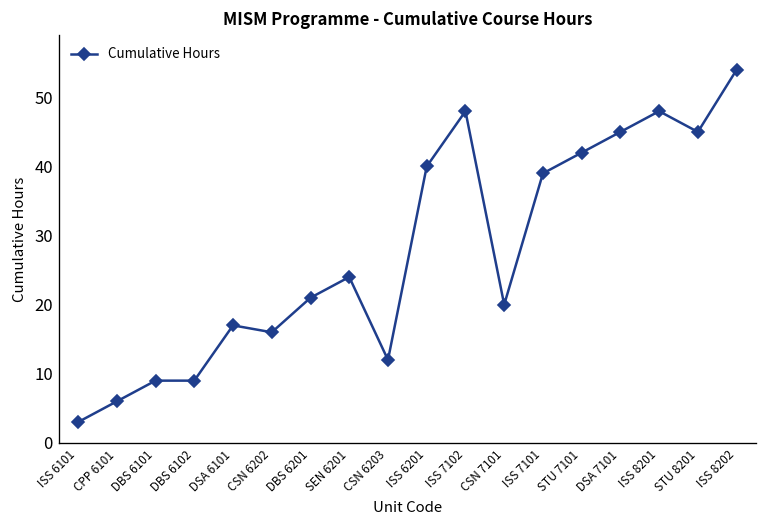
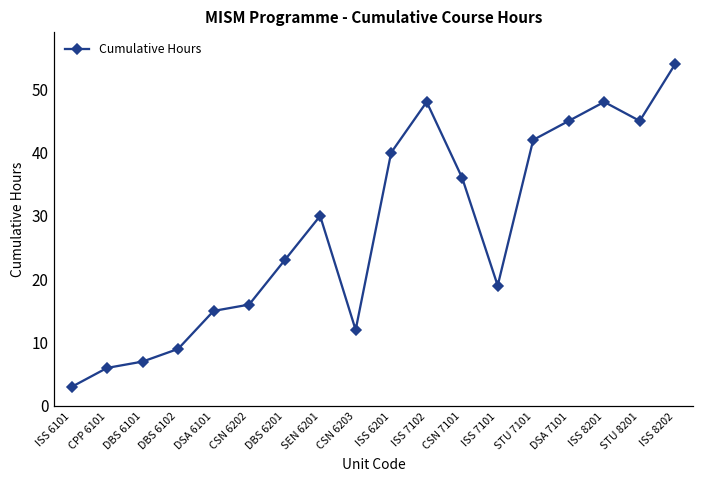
DBS 6101: 9 -> 7
DSA 6101: 17 -> 15
DBS 6201: 21 -> 23
SEN 6201: 24 -> 30
CSN 7101: 20 -> 36
ISS 7101: 39 -> 19
